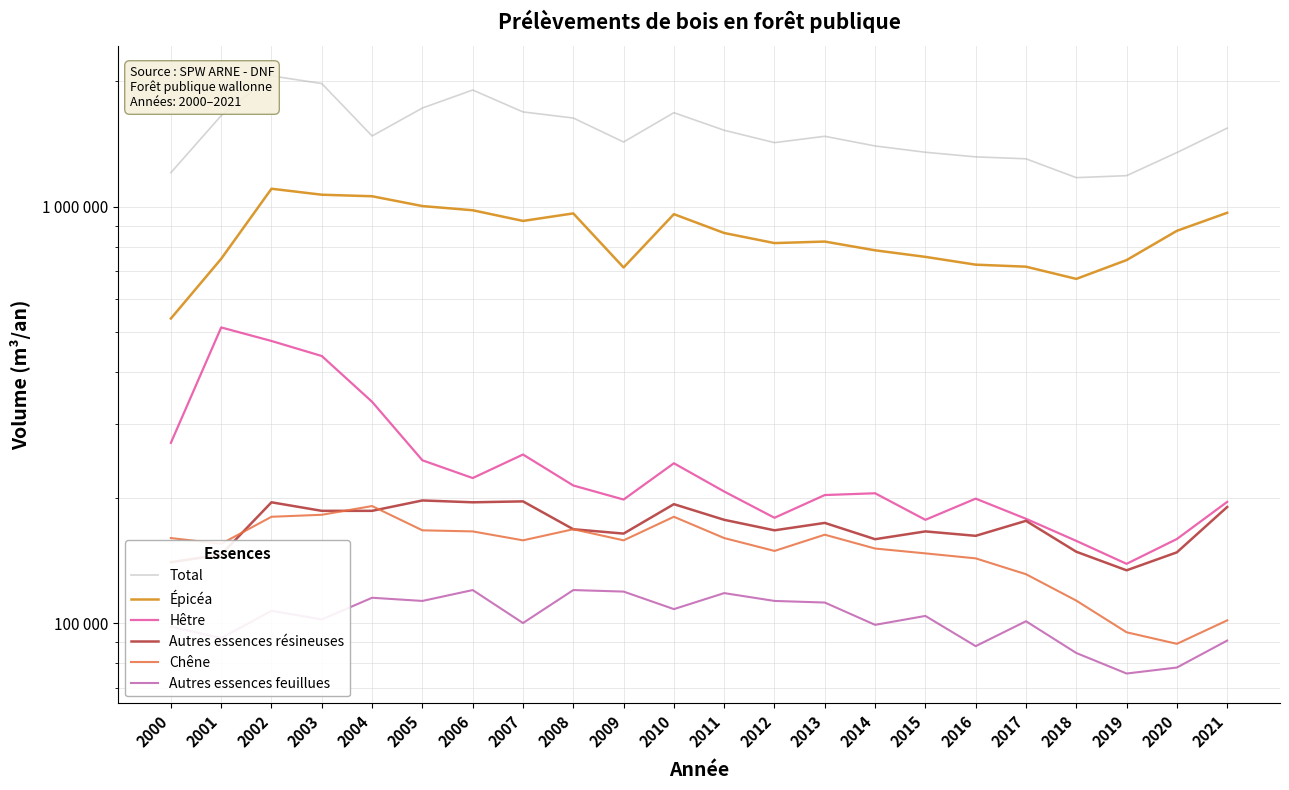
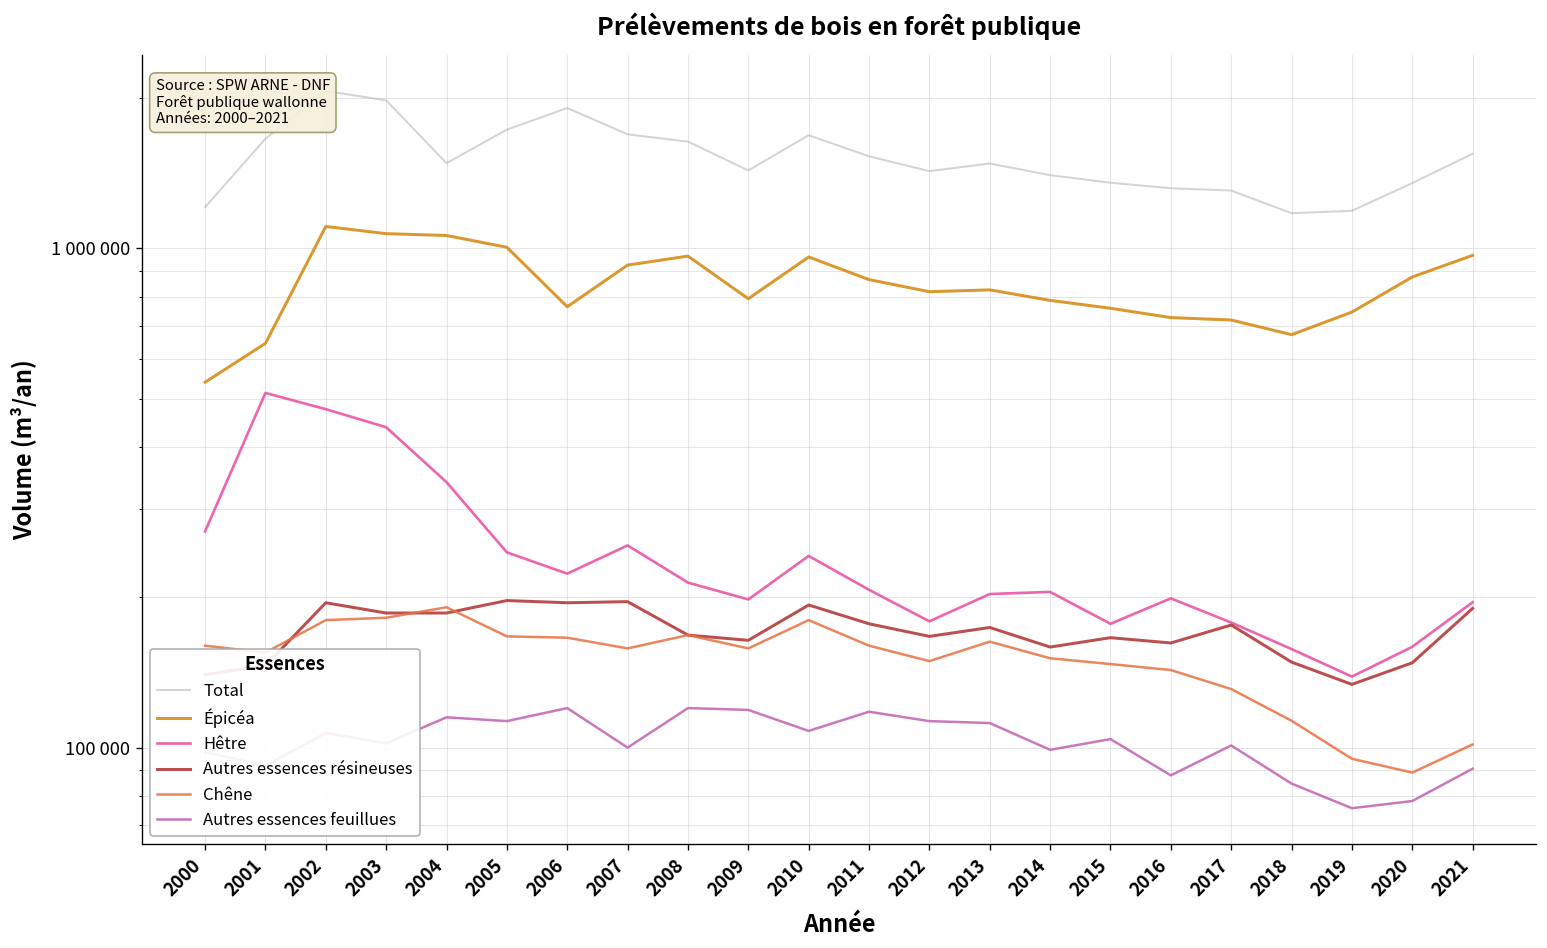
Épicéa, 2001: 750000 -> 640000
Épicéa, 2006: 980000 -> 760000
Épicéa, 2009: 710000 -> 790000
